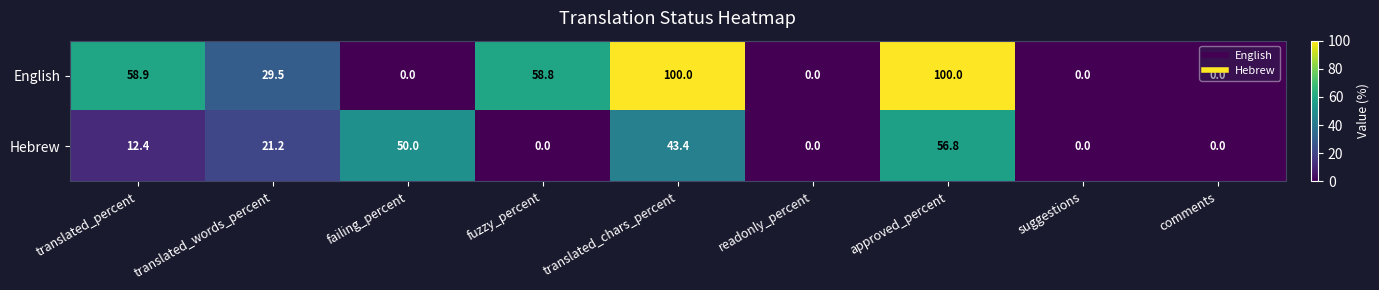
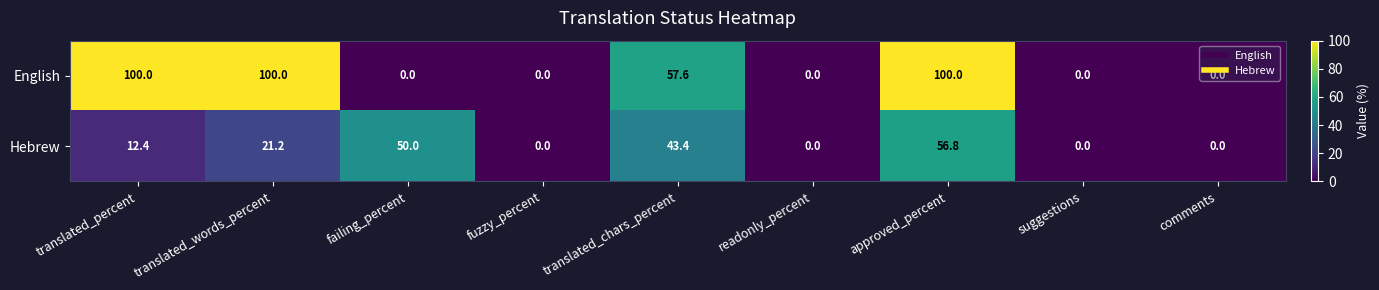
English, translated_percent: 58.9 -> 100.0
English, translated_words_percent: 29.5 -> 100.0
English, fuzzy_percent: 58.8 -> 0.0
English, translated_chars_percent: 100.0 -> 57.6
